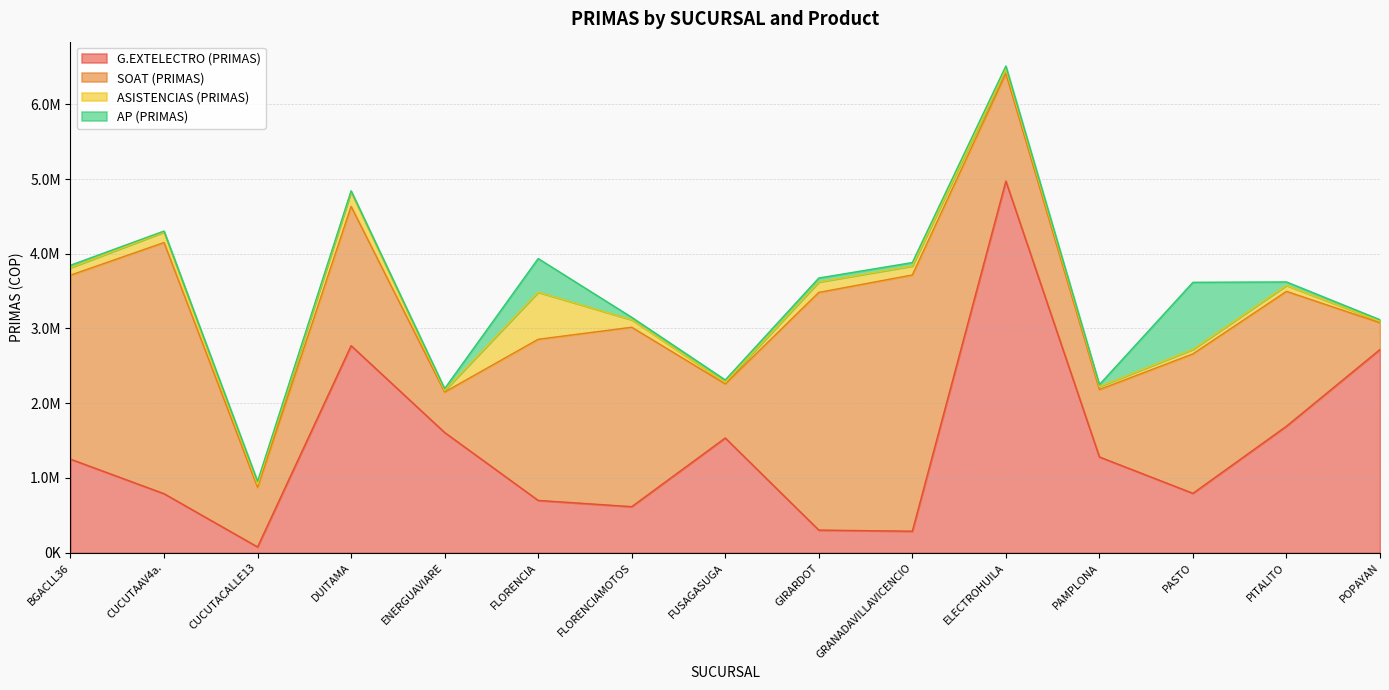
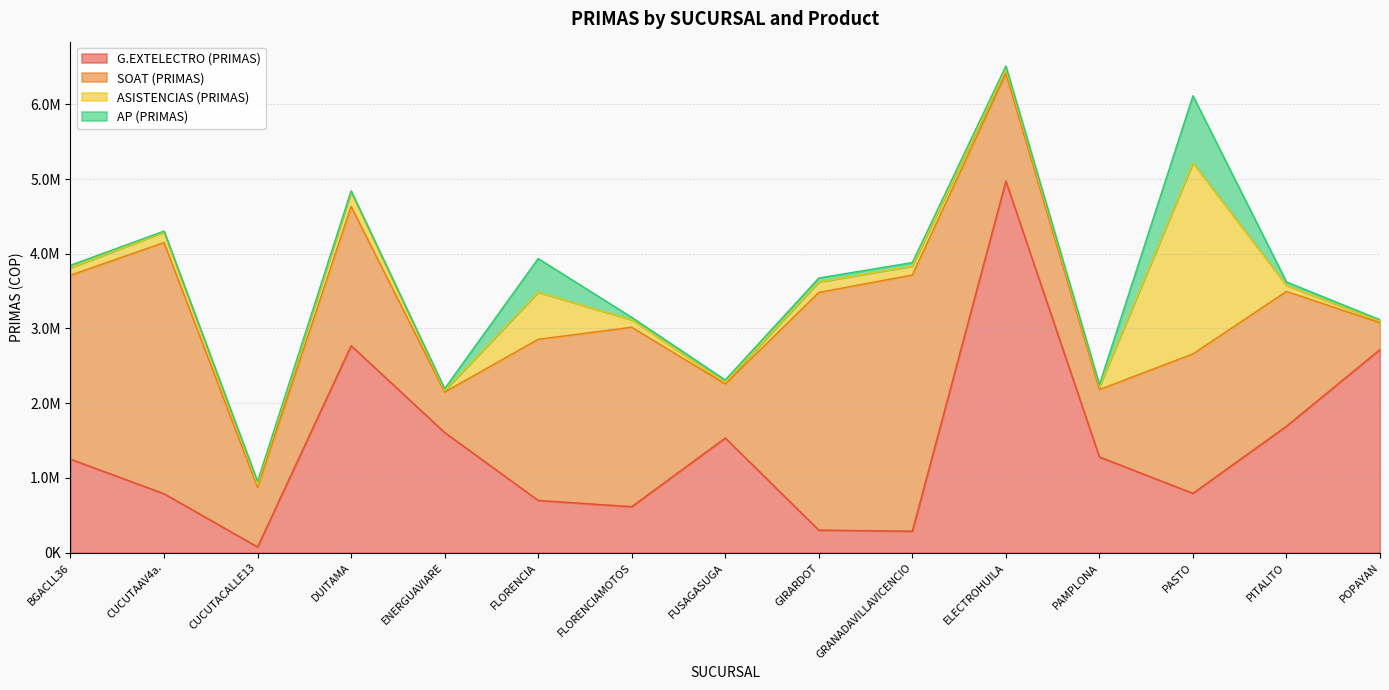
ASISTENCIAS (PRIMAS), PASTO: 100000 -> 2600000
